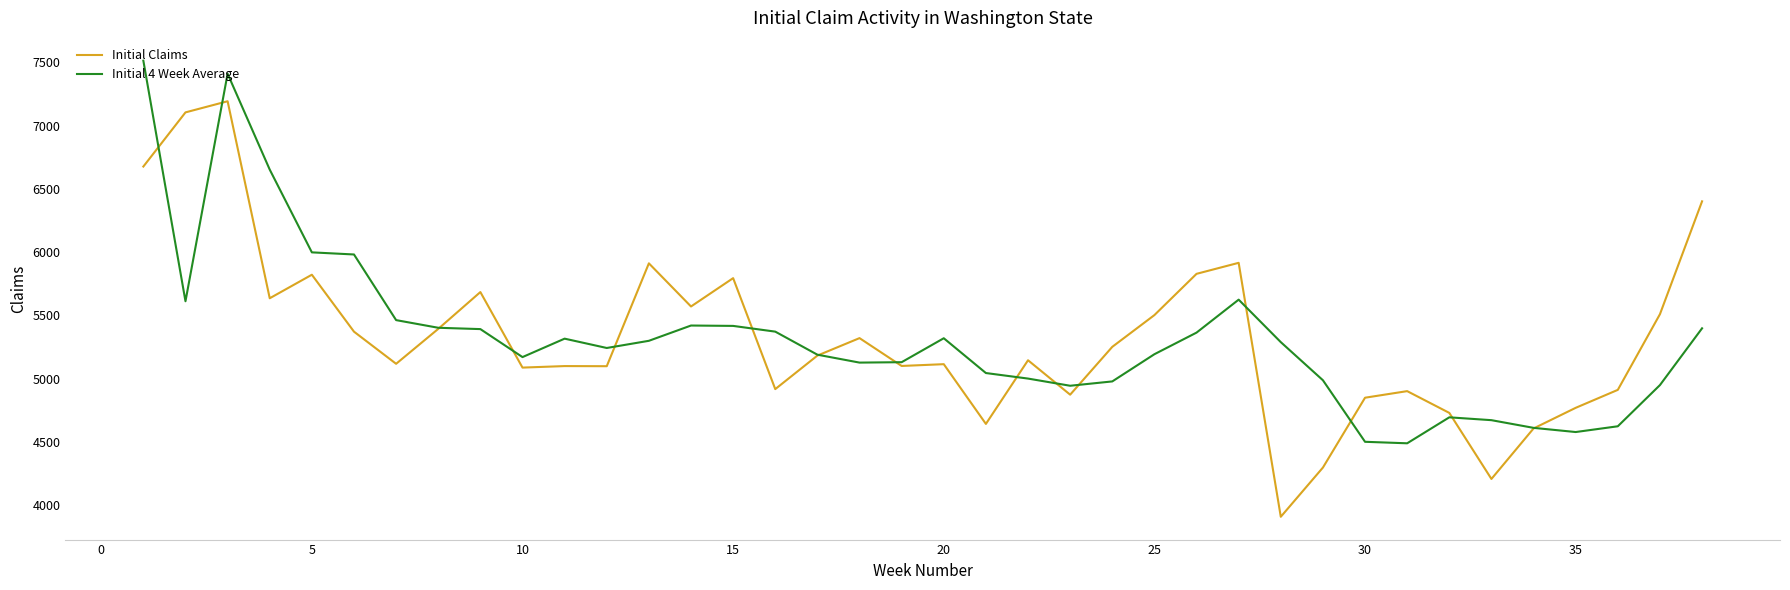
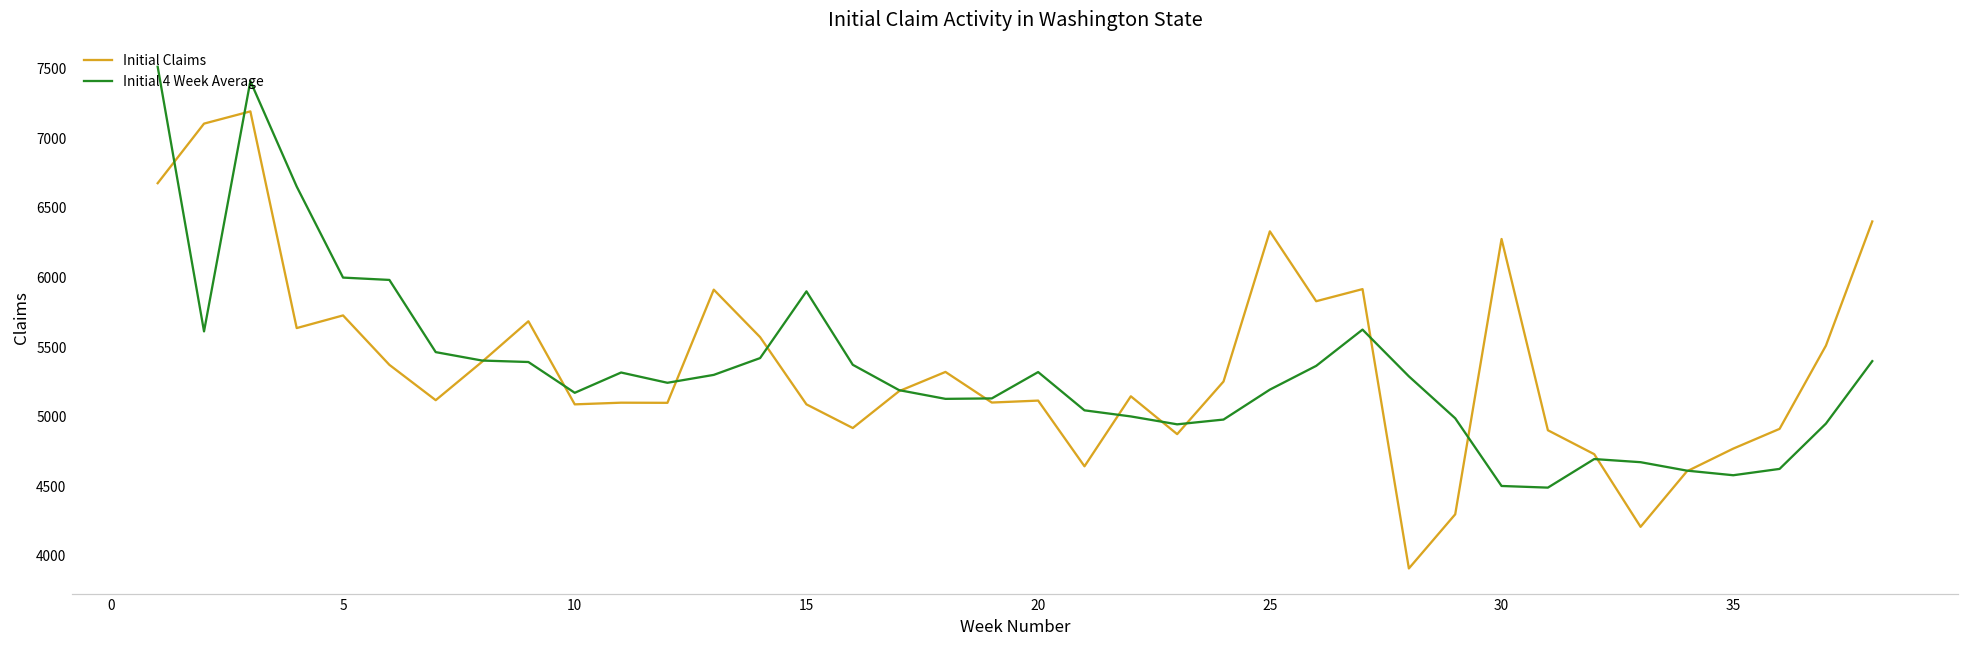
Initial Claims, 5: 5820 -> 5730
Initial Claims, 15: 5800 -> 5090
Initial 4 Week Average, 15: 5420 -> 5900
Initial Claims, 25: 5500 -> 6330
Initial Claims, 30: 4850 -> 6280
